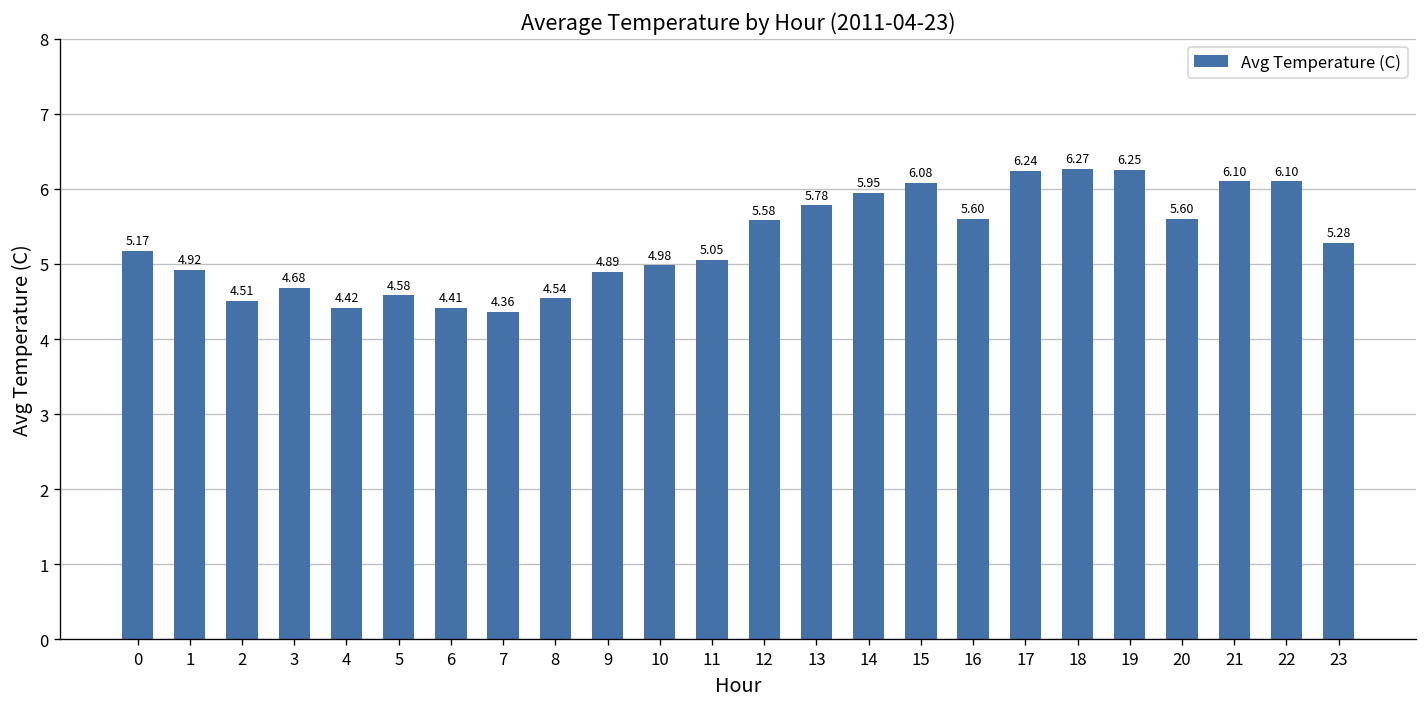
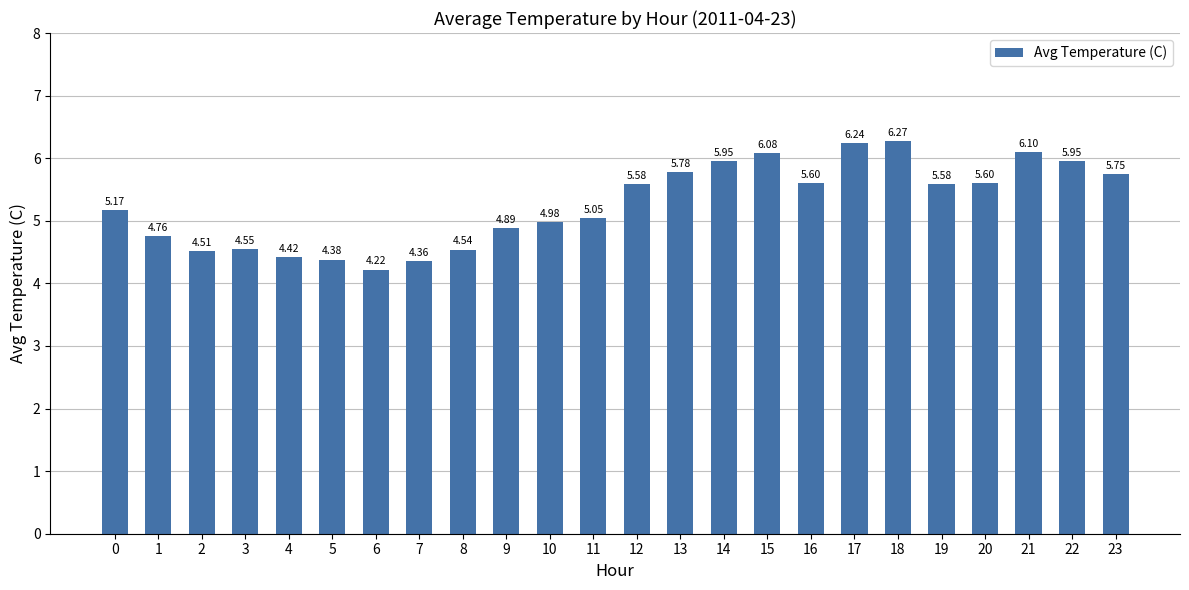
1: 4.92 -> 4.76
3: 4.68 -> 4.55
5: 4.58 -> 4.38
6: 4.41 -> 4.22
19: 6.25 -> 5.58
22: 6.10 -> 5.95
23: 5.28 -> 5.75
